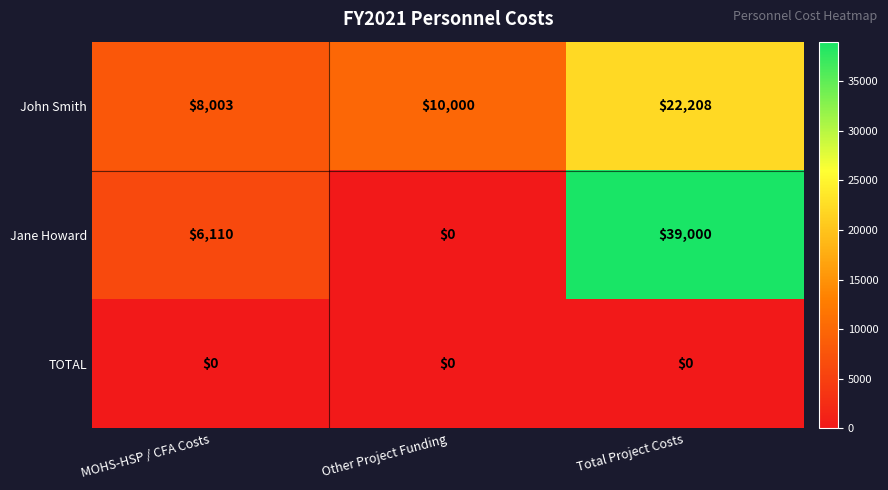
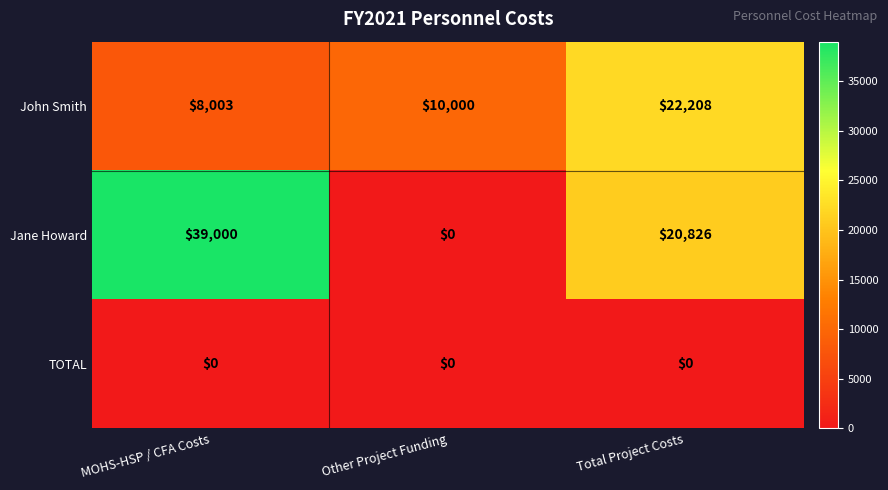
Jane Howard, MOHS-HSP / CFA Costs: $6,110 -> $39,000
Jane Howard, Total Project Costs: $39,000 -> $20,826
